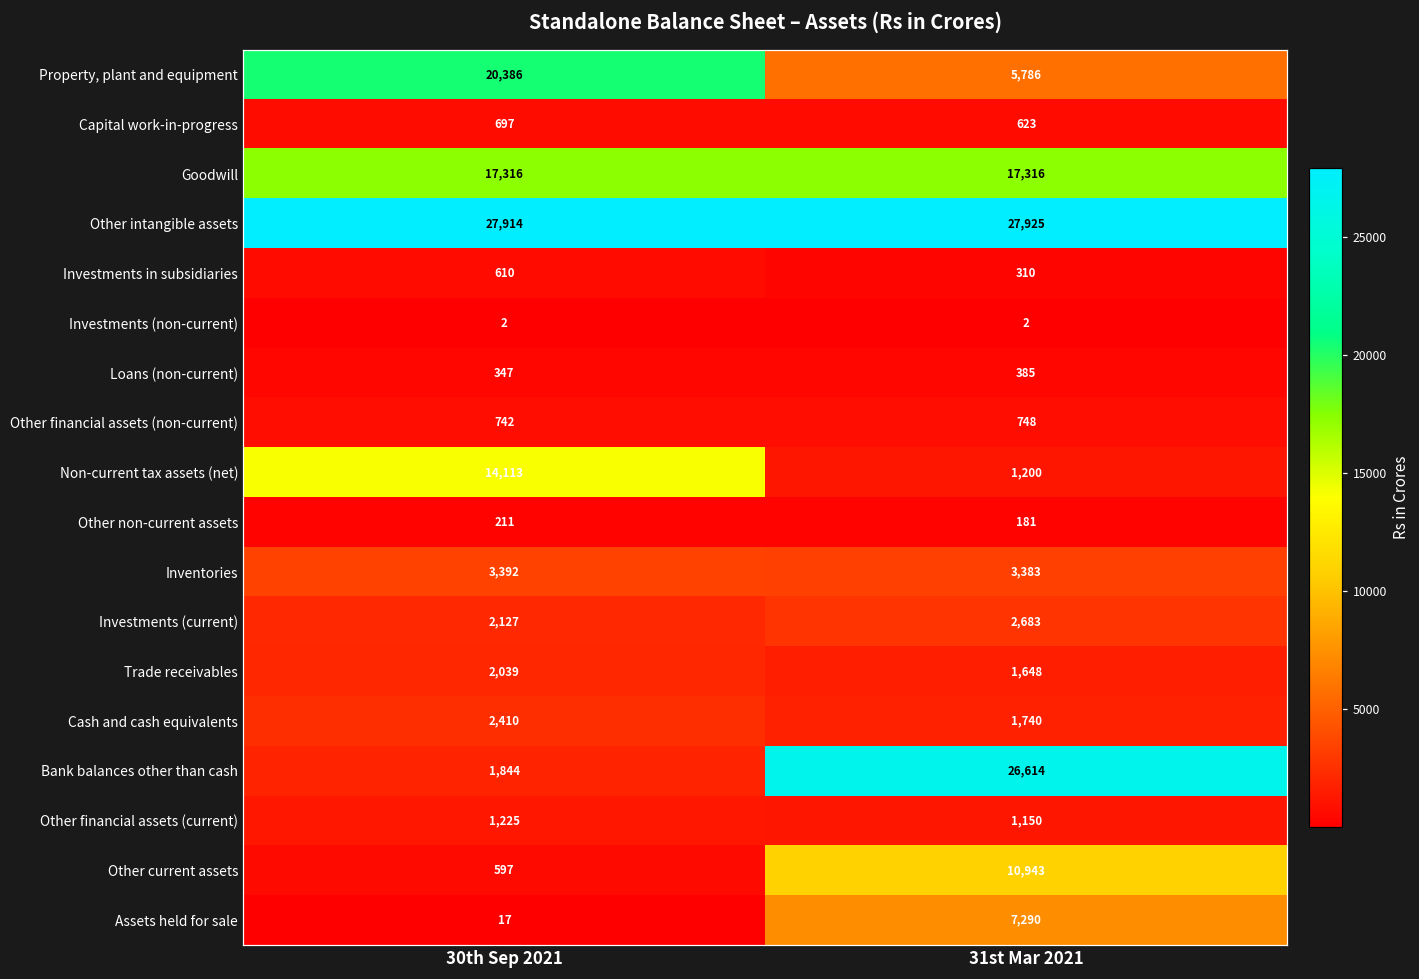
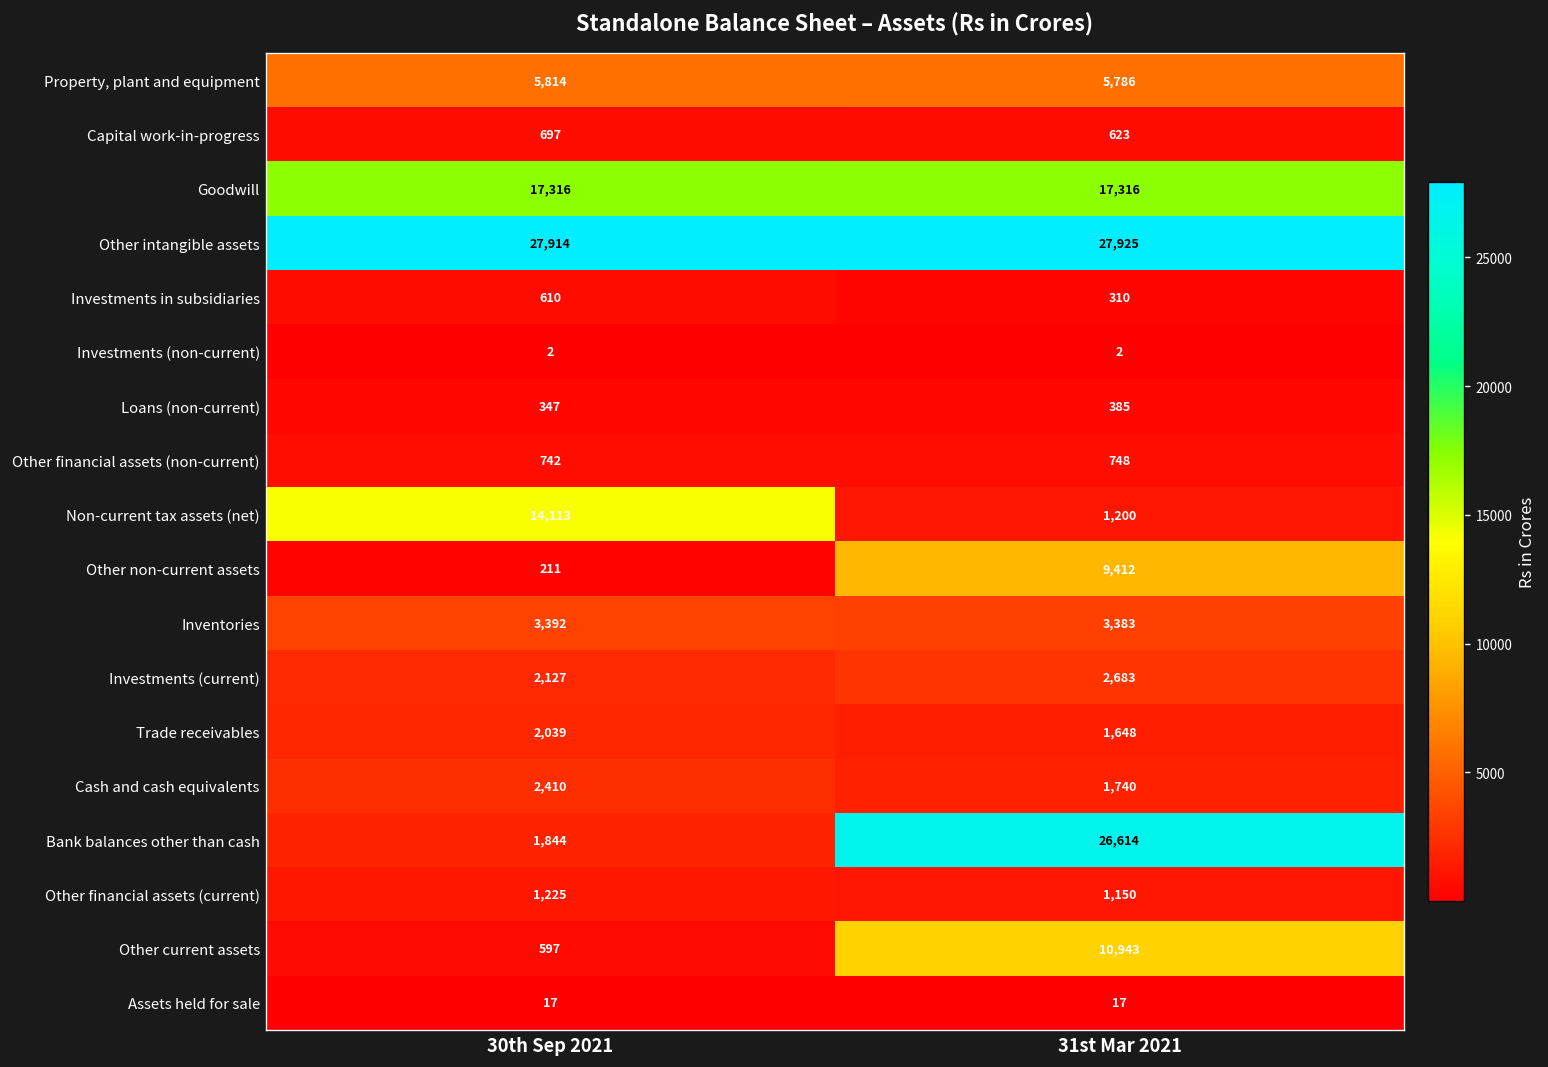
Property, plant and equipment, 30th Sep 2021: 20,386 -> 5,814
Other non-current assets, 31st Mar 2021: 181 -> 9,412
Assets held for sale, 31st Mar 2021: 7,290 -> 17
